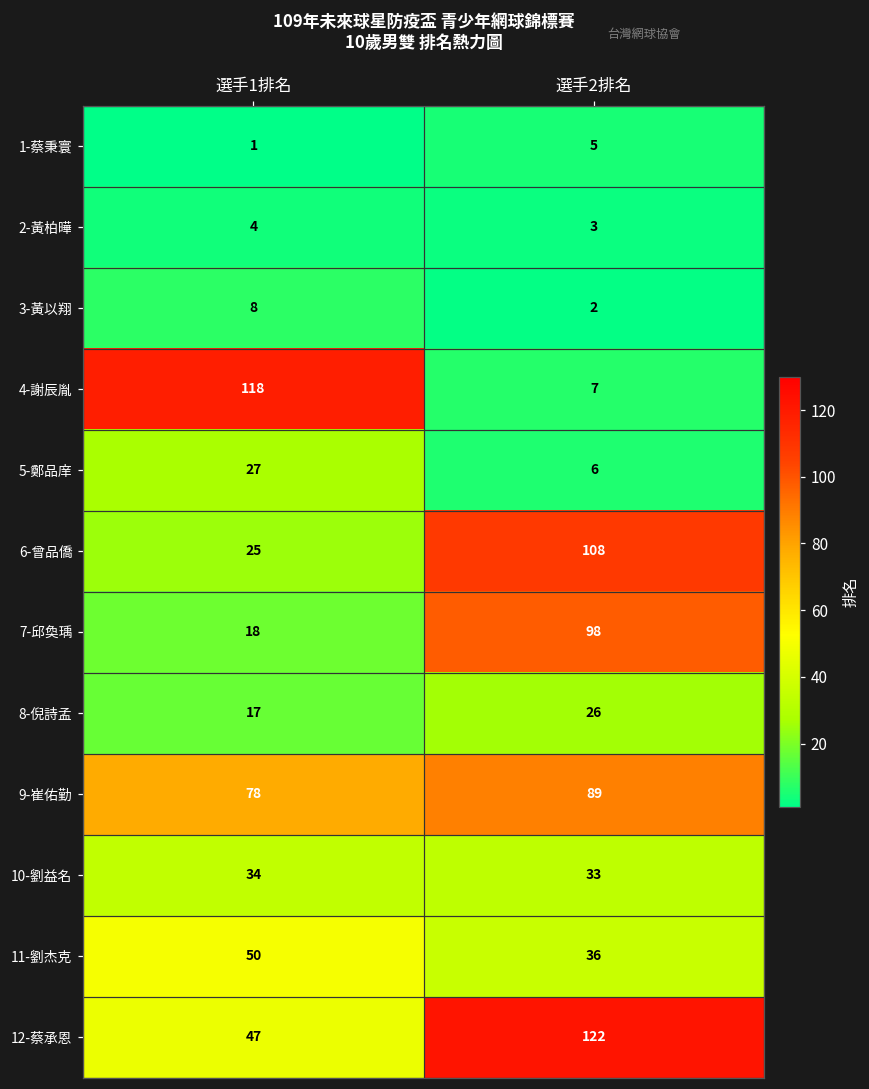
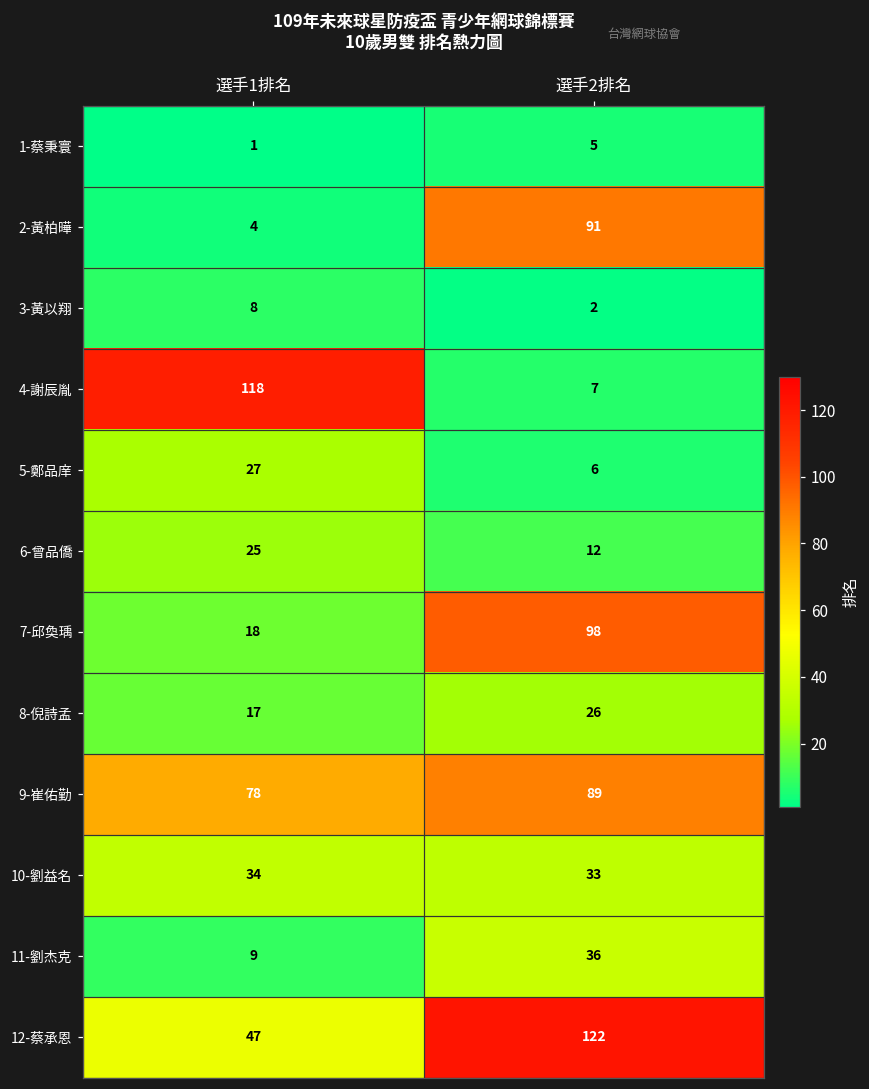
2-黃柏曄, 選手2排名: 3 -> 91
6-曾品僑, 選手2排名: 108 -> 12
11-劉杰克, 選手1排名: 50 -> 9
